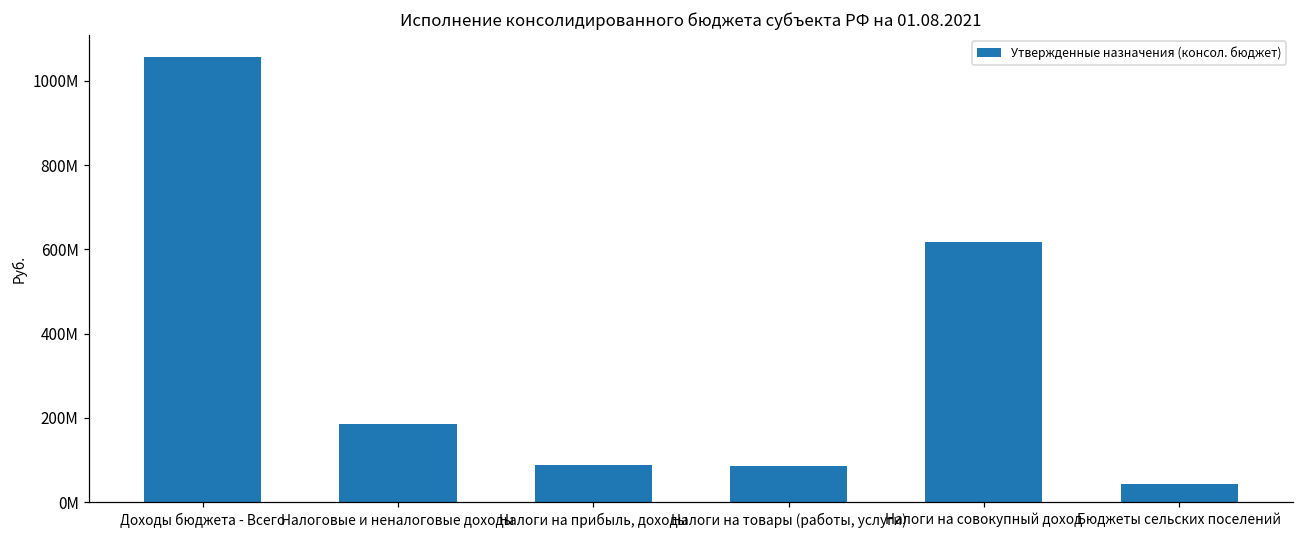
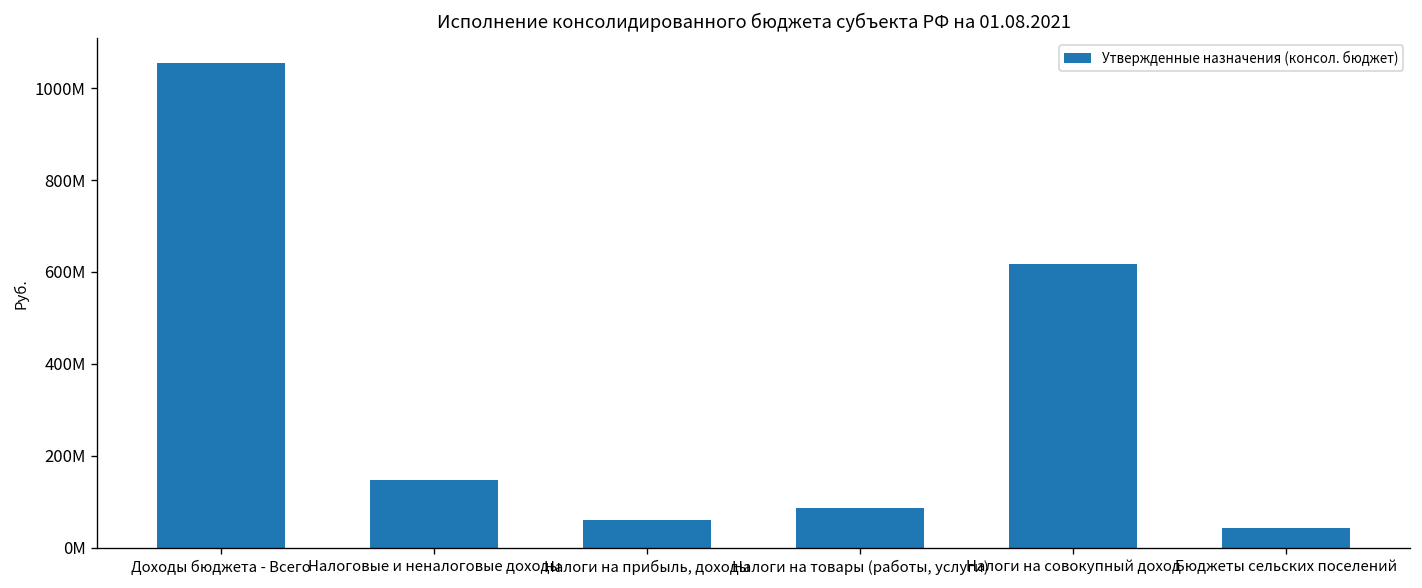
Налоговые и неналоговые доходы: 190000000 -> 150000000
Налоги на прибыль, доходы: 90000000 -> 60000000
